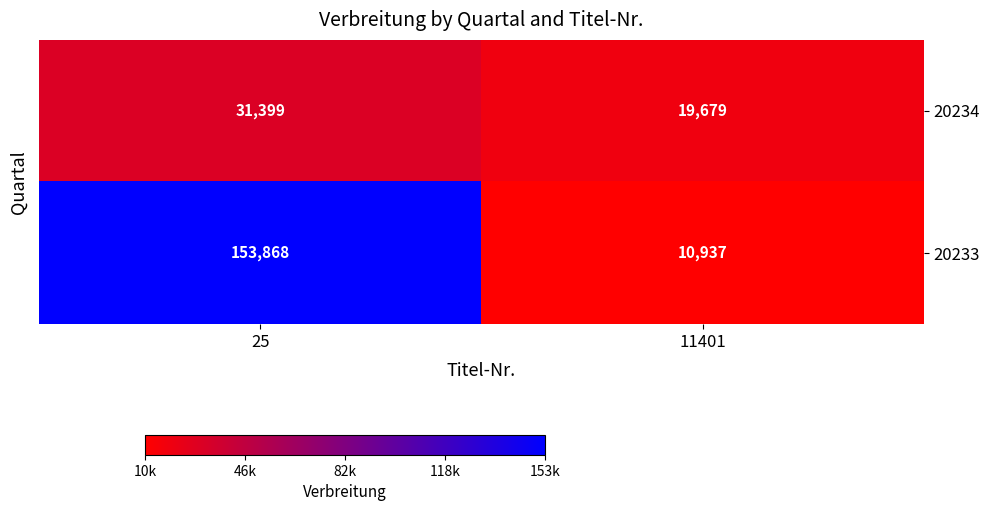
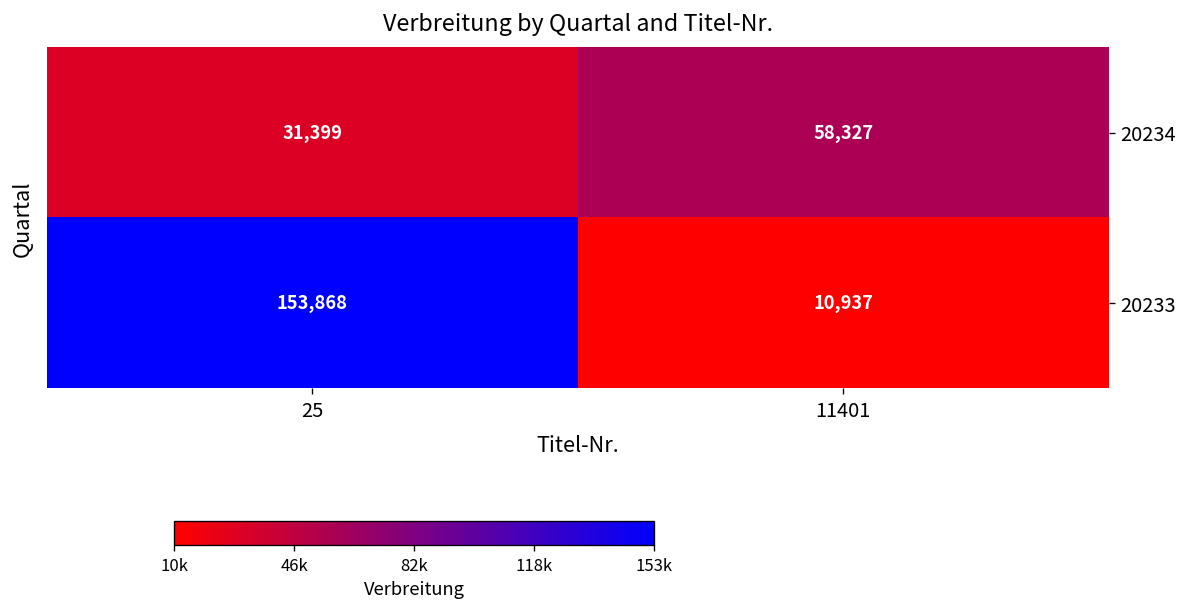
20234, 11401: 19,679 -> 58,327
